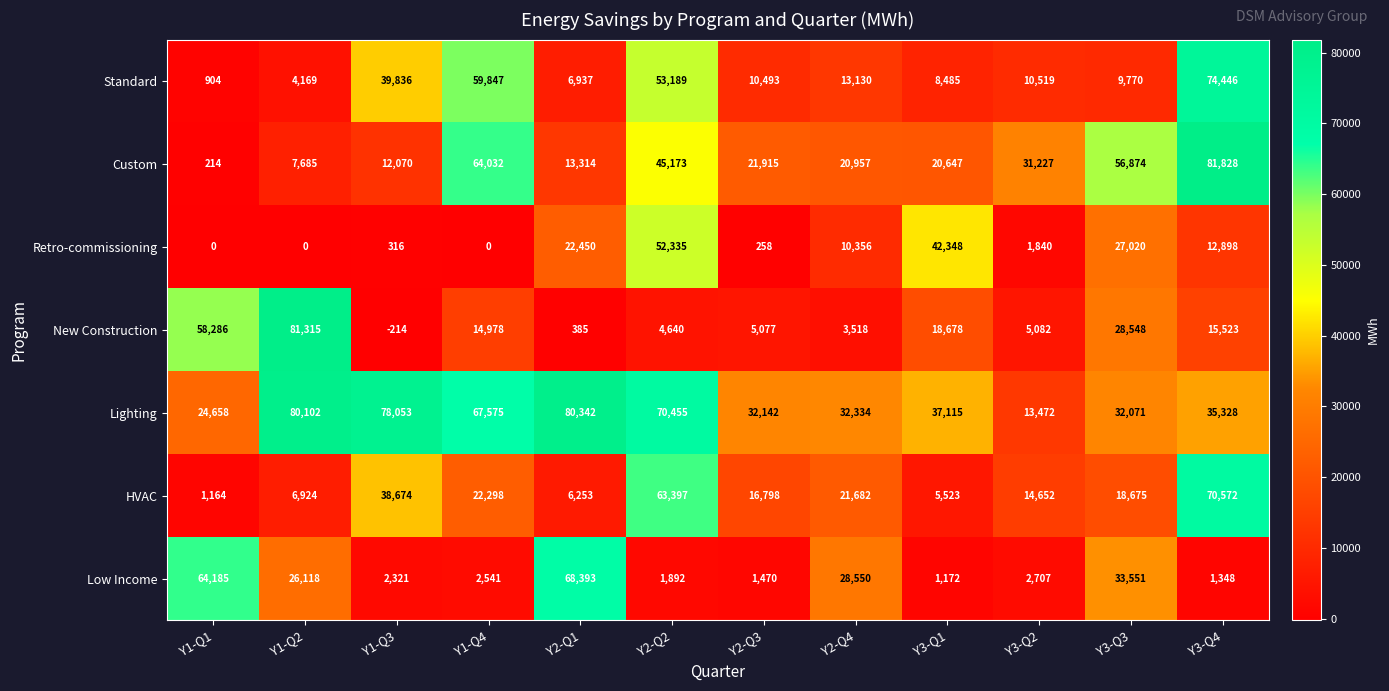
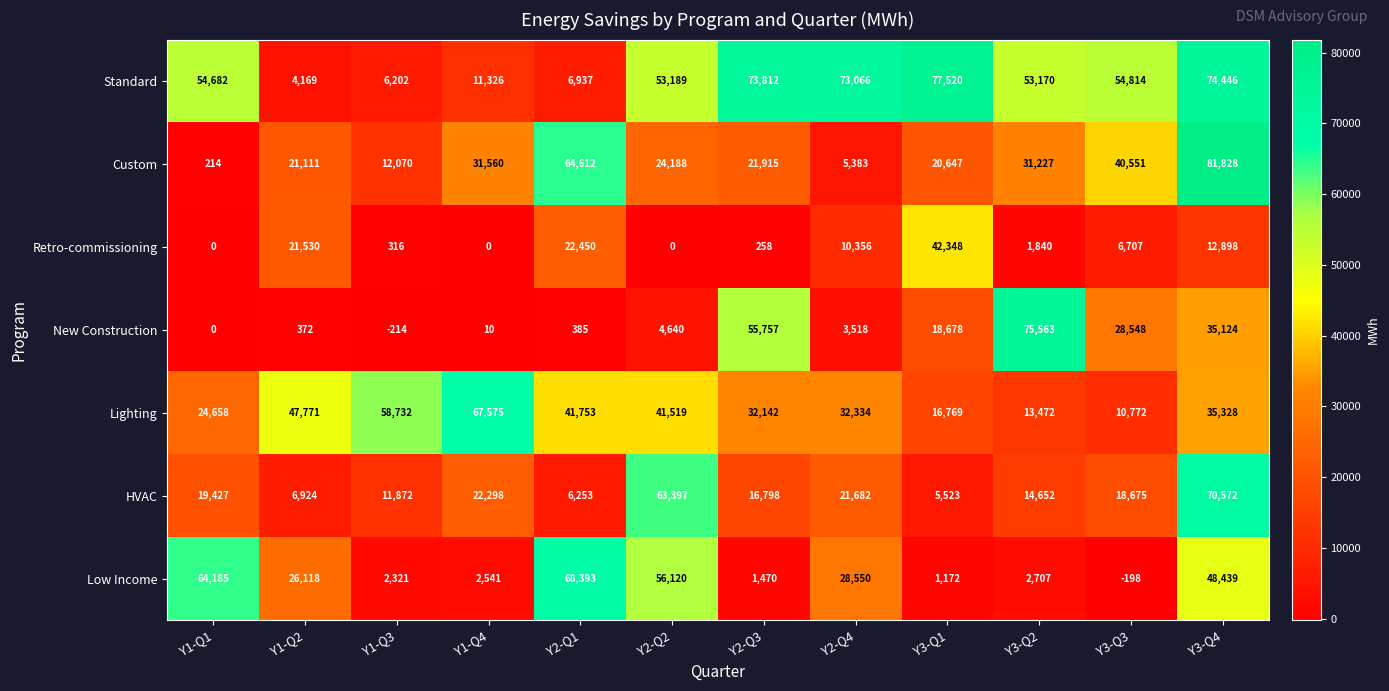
Standard, Y1-Q1: 904 -> 54,682
Standard, Y1-Q3: 39,836 -> 6,202
Standard, Y1-Q4: 59,847 -> 11,326
Standard, Y2-Q3: 10,493 -> 73,812
Standard, Y2-Q4: 13,130 -> 73,066
Standard, Y3-Q1: 8,485 -> 77,520
Standard, Y3-Q2: 10,519 -> 53,170
Standard, Y3-Q3: 9,770 -> 54,814
Custom, Y1-Q2: 7,685 -> 21,111
Custom, Y1-Q4: 64,032 -> 31,560
Custom, Y2-Q1: 13,314 -> 64,612
Custom, Y2-Q2: 45,173 -> 24,188
Custom, Y2-Q4: 20,957 -> 5,383
Custom, Y3-Q3: 56,874 -> 40,551
Retro-commissioning, Y1-Q2: 0 -> 21,530
Retro-commissioning, Y2-Q2: 52,335 -> 0
Retro-commissioning, Y3-Q3: 27,020 -> 6,707
New Construction, Y1-Q1: 58,286 -> 0
New Construction, Y1-Q2: 81,315 -> 372
New Construction, Y1-Q4: 14,978 -> 10
New Construction, Y2-Q3: 5,077 -> 55,757
New Construction, Y3-Q2: 5,082 -> 75,563
New Construction, Y3-Q4: 15,523 -> 35,124
Lighting, Y1-Q2: 80,102 -> 47,771
Lighting, Y1-Q3: 78,053 -> 58,732
Lighting, Y2-Q1: 80,342 -> 41,753
Lighting, Y2-Q2: 70,455 -> 41,519
Lighting, Y3-Q1: 37,115 -> 16,769
Lighting, Y3-Q3: 32,071 -> 10,772
HVAC, Y1-Q1: 1,164 -> 19,427
HVAC, Y1-Q3: 38,674 -> 11,872
Low Income, Y2-Q2: 1,892 -> 56,120
Low Income, Y3-Q3: 33,551 -> -198
Low Income, Y3-Q4: 1,348 -> 48,439
